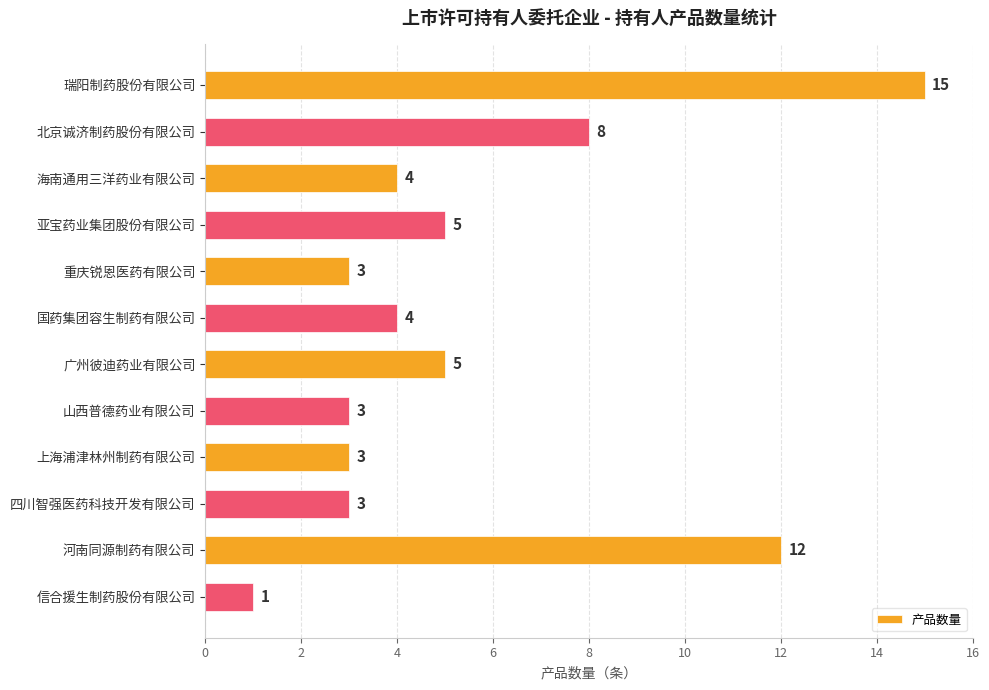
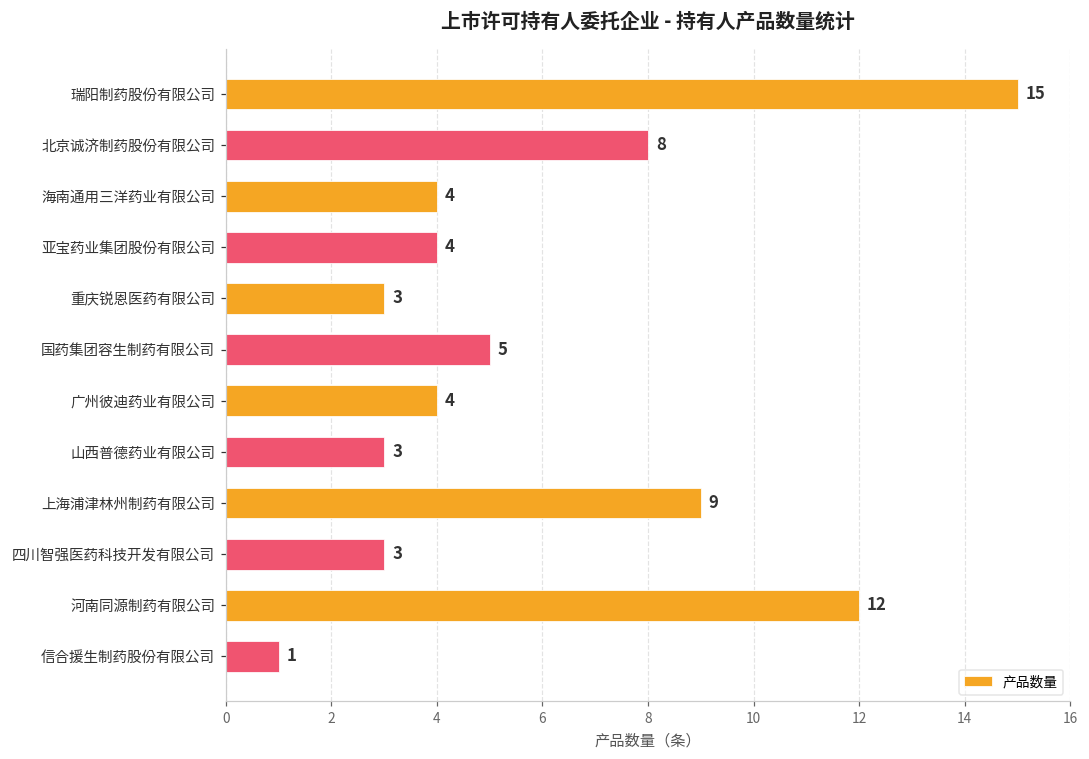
亚宝药业集团股份有限公司: 5 -> 4
国药集团容生制药有限公司: 4 -> 5
广州彼迪药业有限公司: 5 -> 4
上海浦津林州制药有限公司: 3 -> 9
